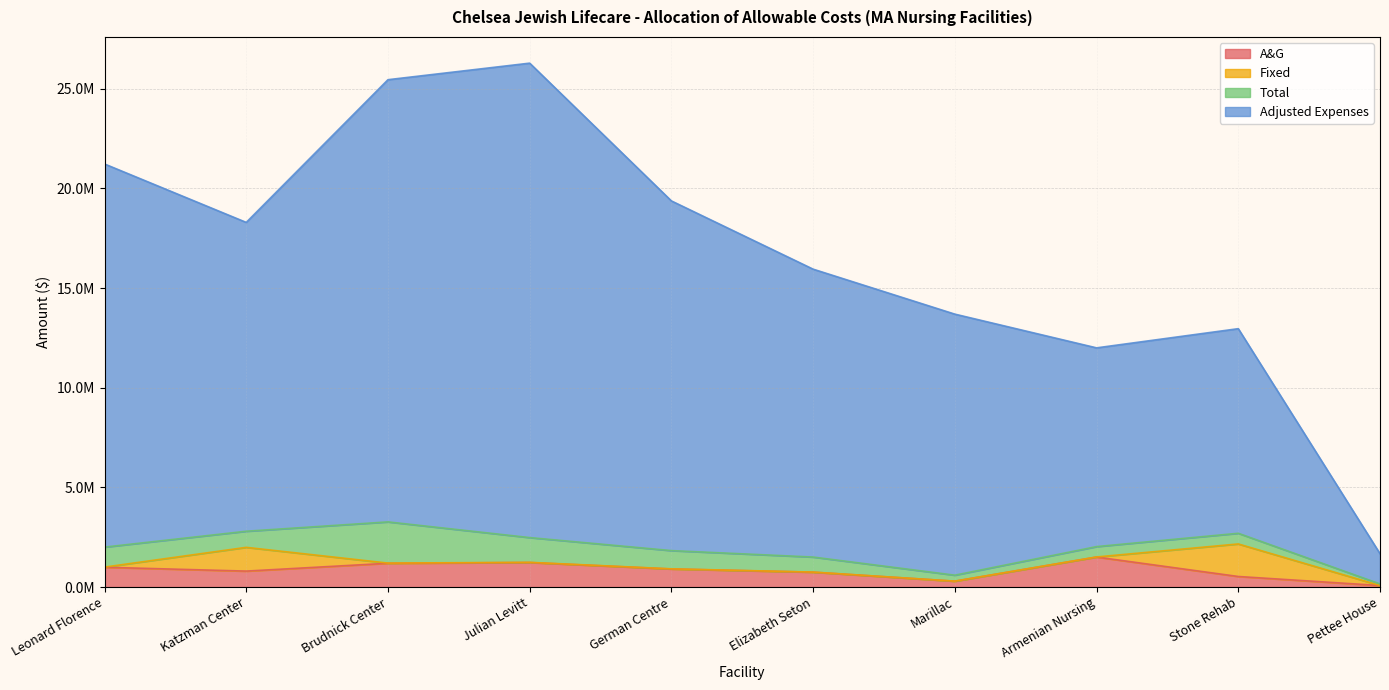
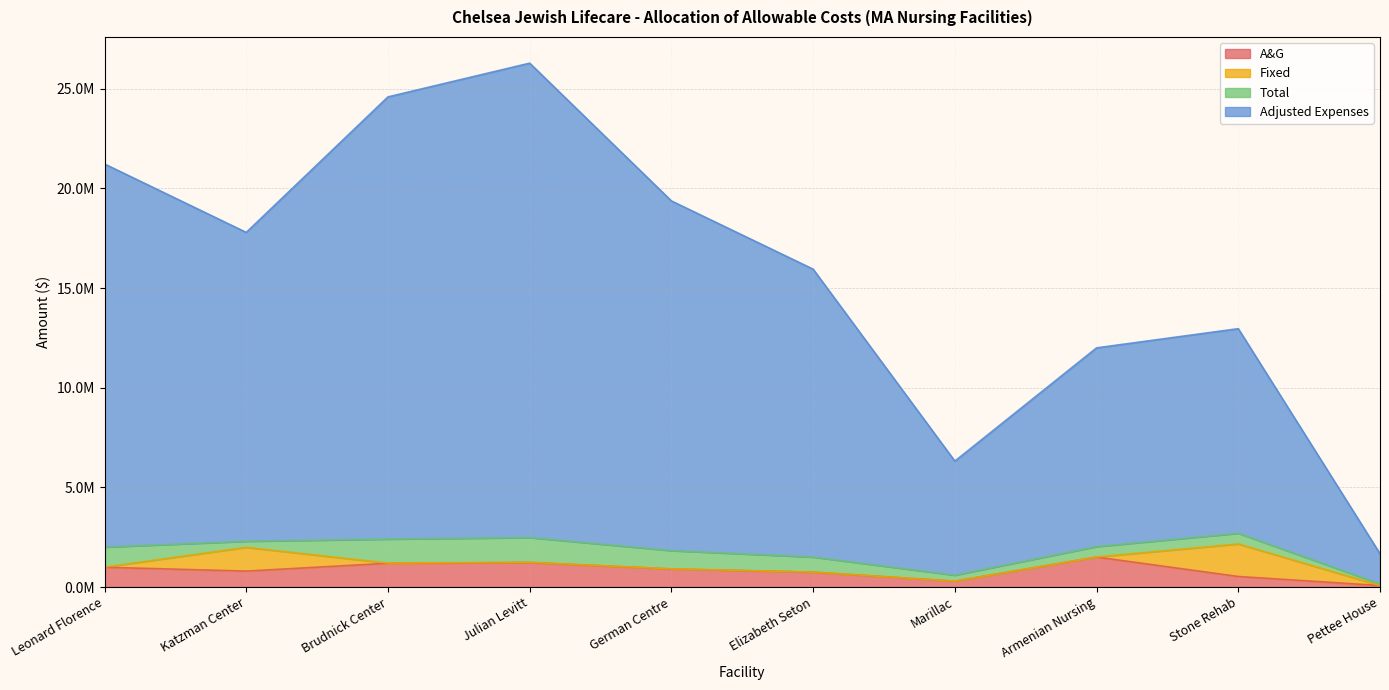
Total, Katzman Center: 800000 -> 300000
Total, Brudnick Center: 2100000 -> 1200000
Adjusted Expenses, Marillac: 13100000 -> 5700000
